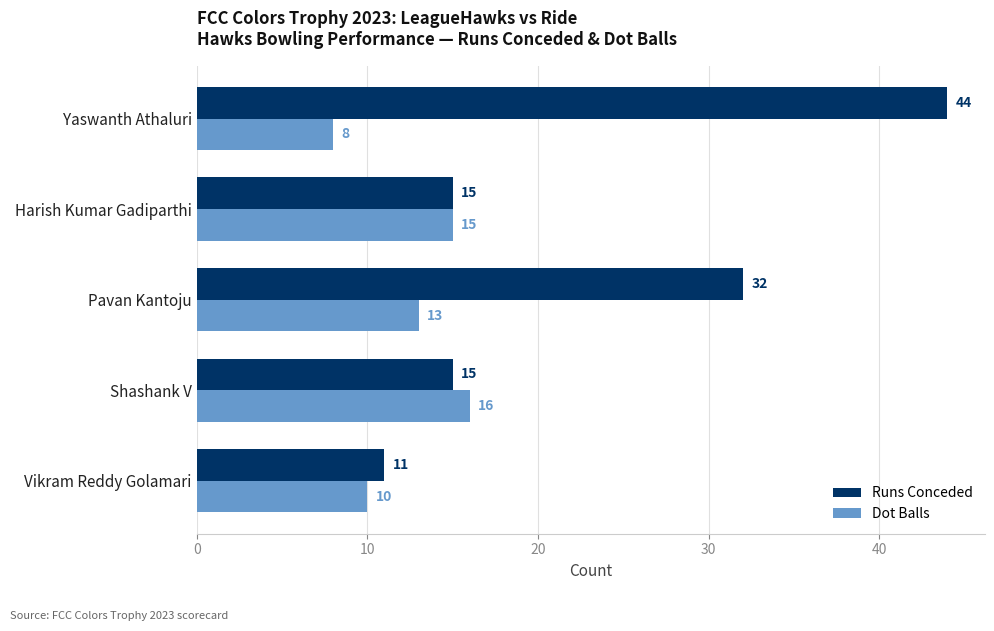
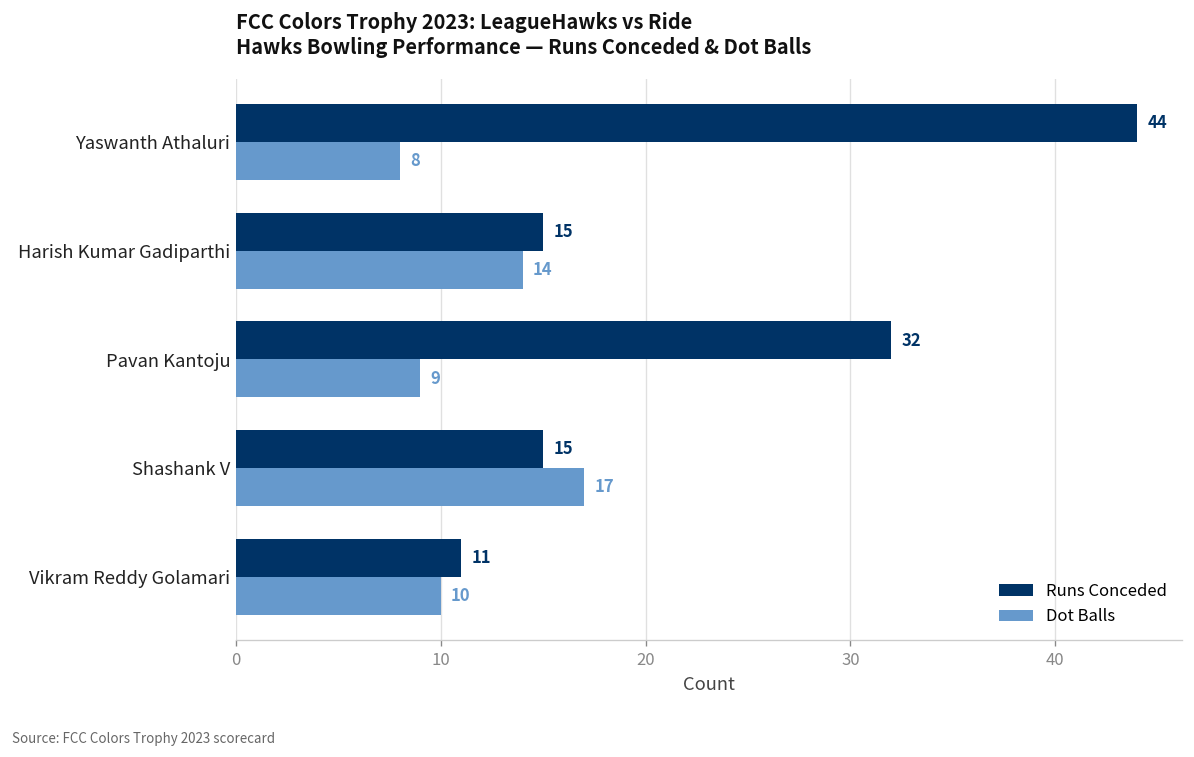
Dot Balls, Harish Kumar Gadiparthi: 15 -> 14
Dot Balls, Pavan Kantoju: 13 -> 9
Dot Balls, Shashank V: 16 -> 17
